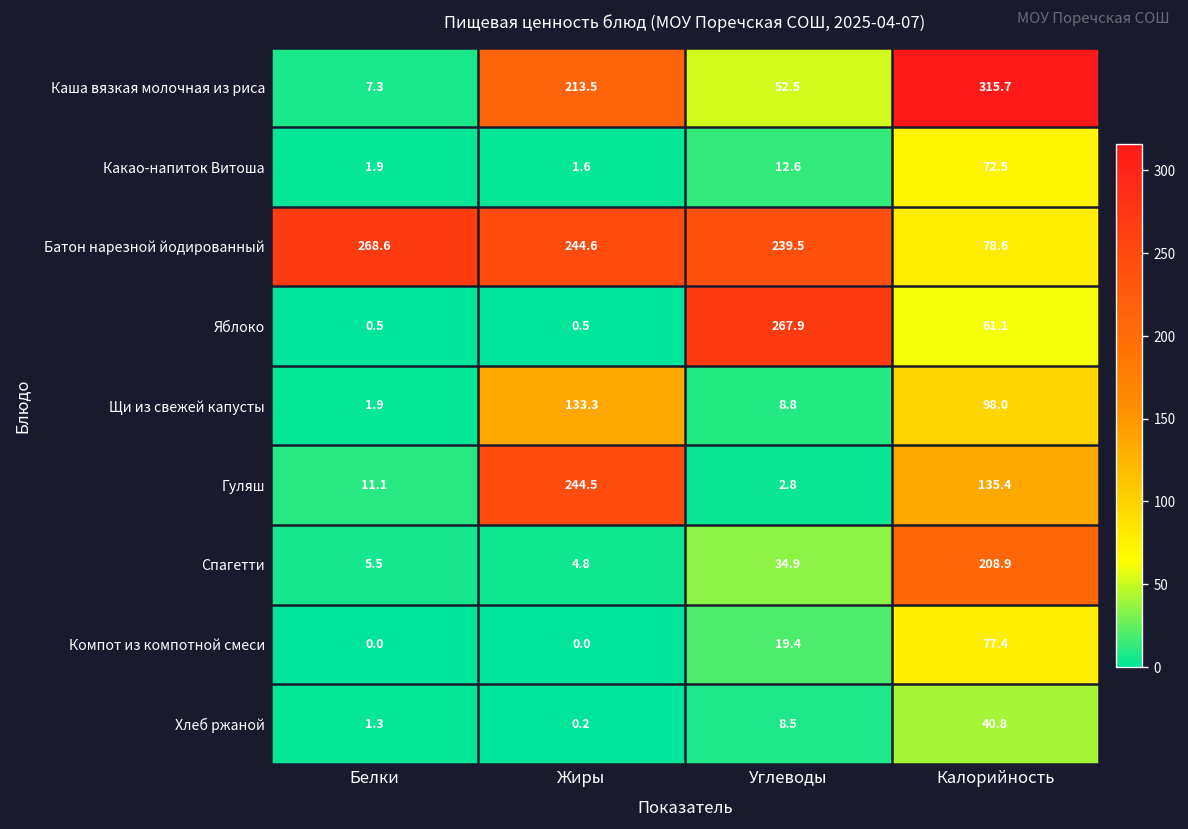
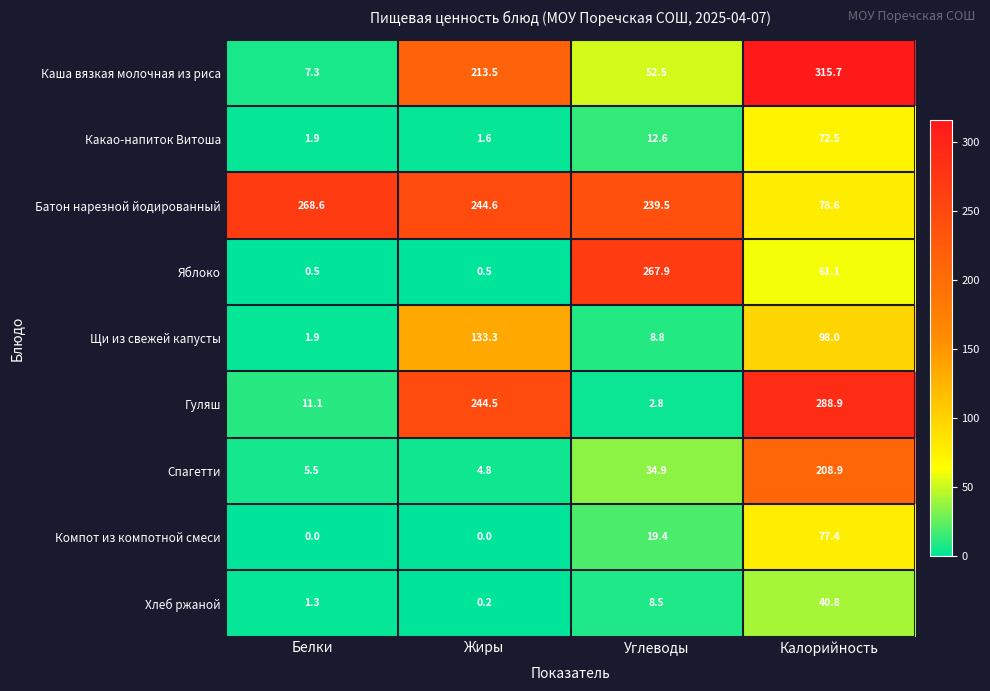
Гуляш, Калорийность: 135.4 -> 288.9
